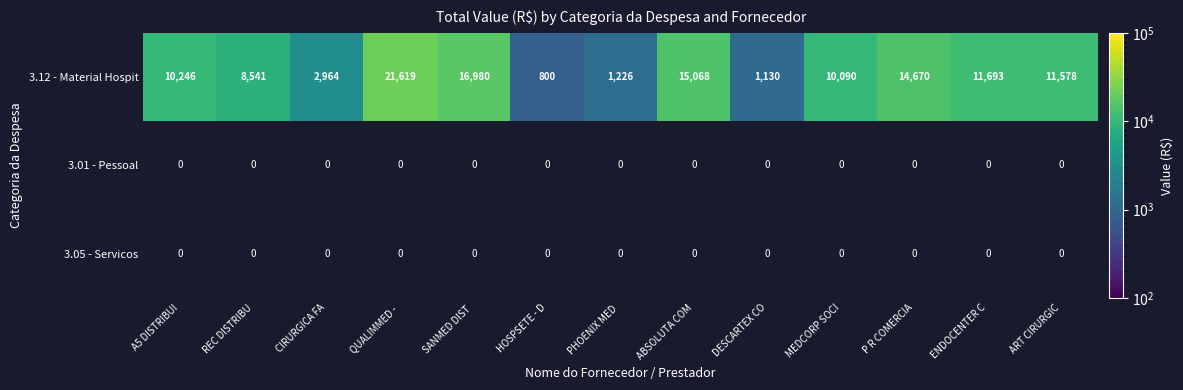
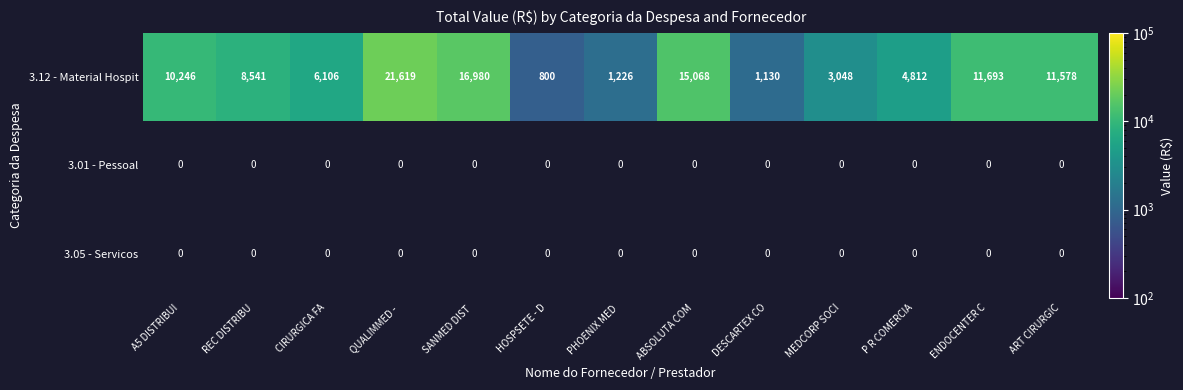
3.12 - Material Hospit, CIRURGICA FA: 2,964 -> 6,106
3.12 - Material Hospit, MEDCORP SOCI: 10,090 -> 3,048
3.12 - Material Hospit, P R COMERCIA: 14,670 -> 4,812
